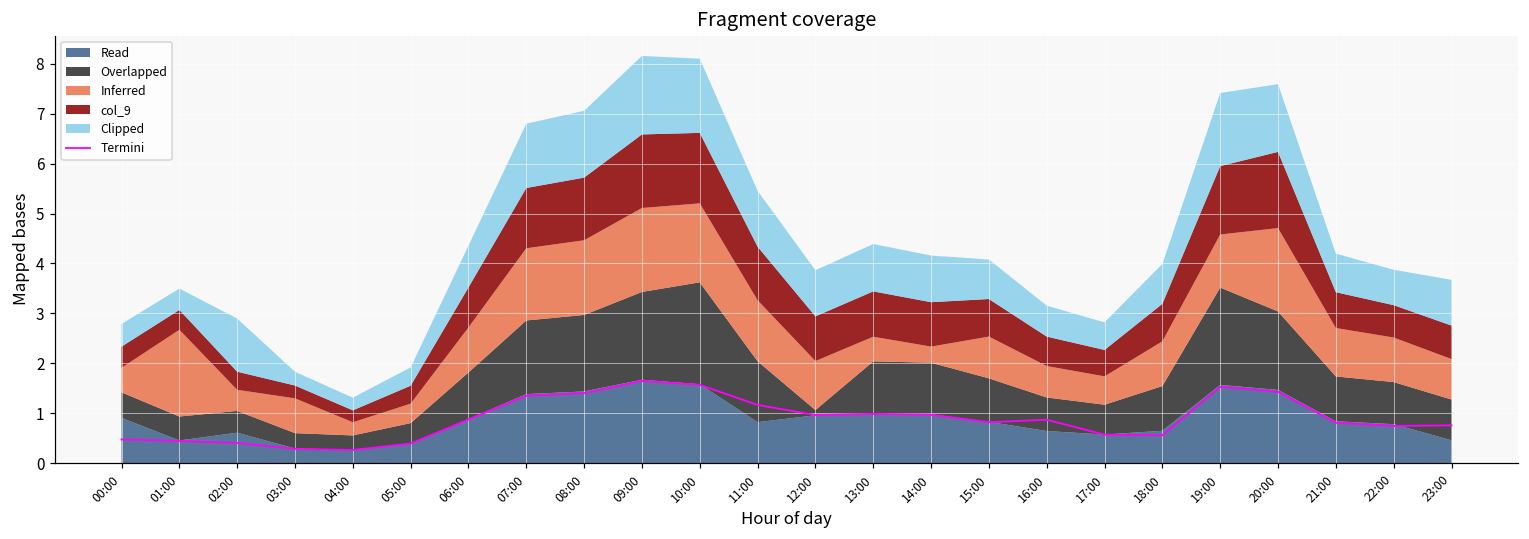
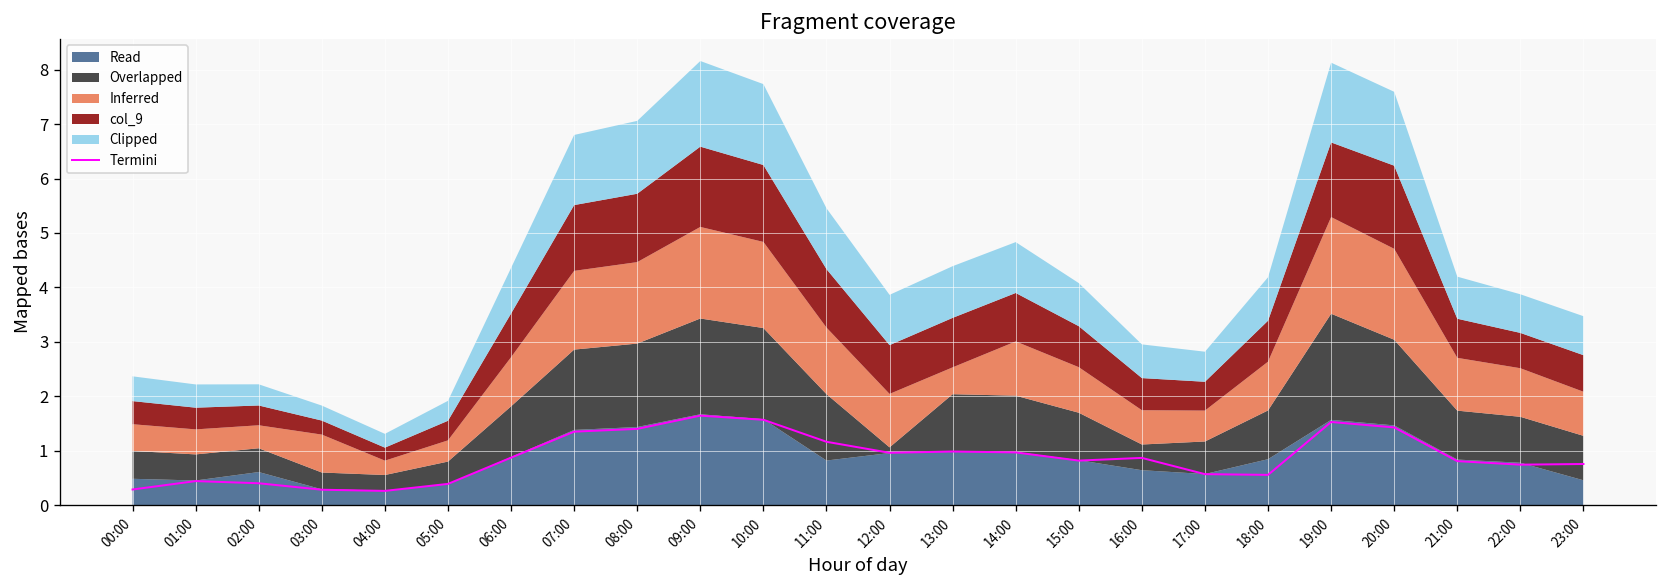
Termini, 00:00: 0.5 -> 0.3
Read, 00:00: 0.9 -> 0.5
Inferred, 01:00: 1.7 -> 0.5
Clipped, 02:00: 1.1 -> 0.4
Overlapped, 10:00: 2.0 -> 1.7
Inferred, 14:00: 0.3 -> 1.0
Overlapped, 16:00: 0.7 -> 0.5
Read, 18:00: 0.6 -> 0.8
Inferred, 19:00: 1.1 -> 1.8
Clipped, 23:00: 0.9 -> 0.7
